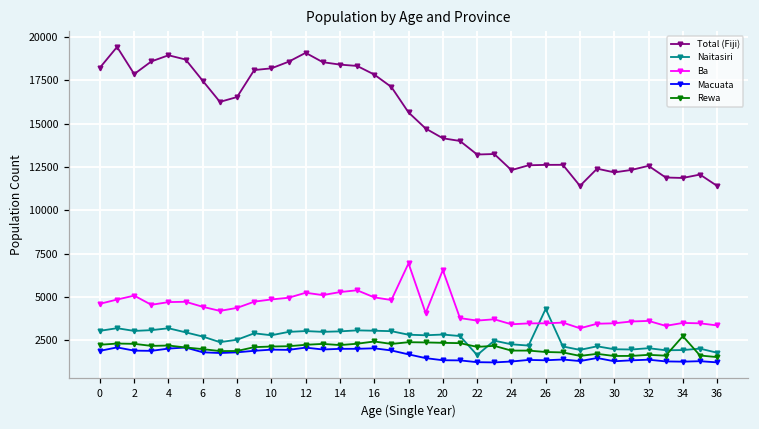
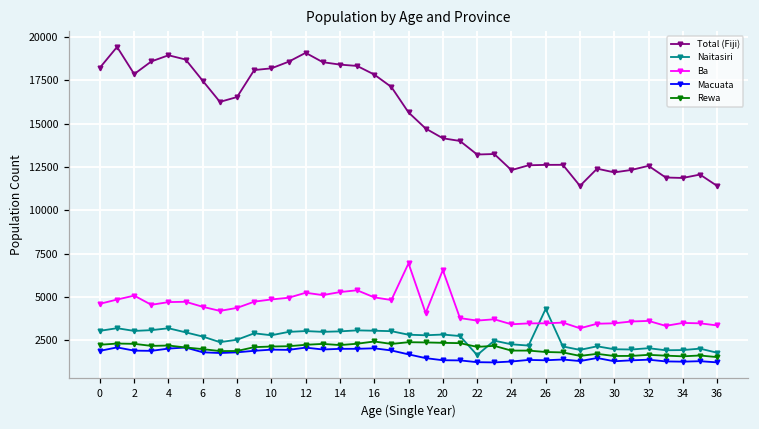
Rewa, 34: 2700 -> 1600
